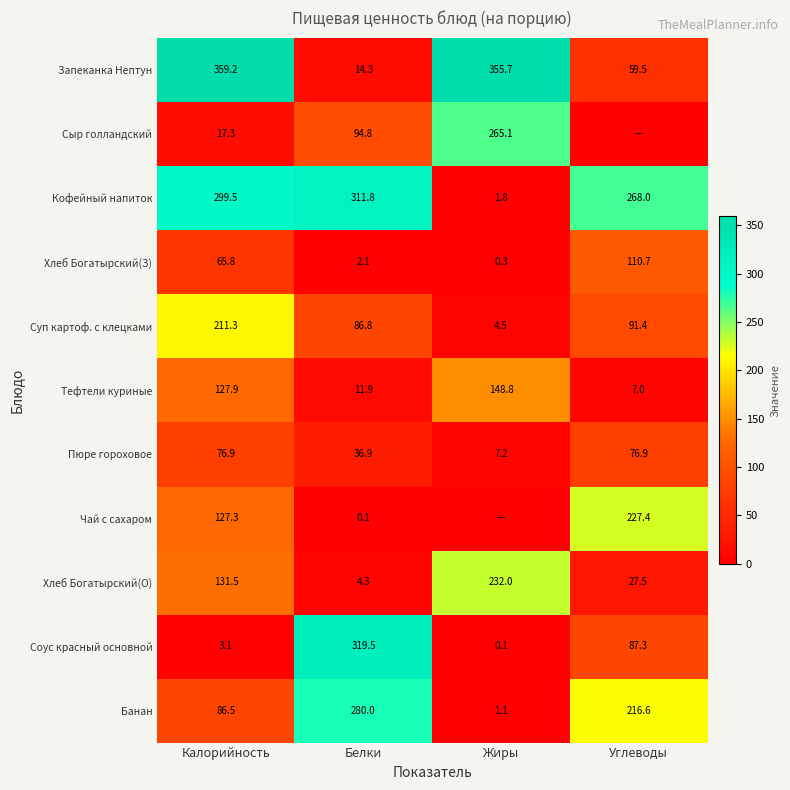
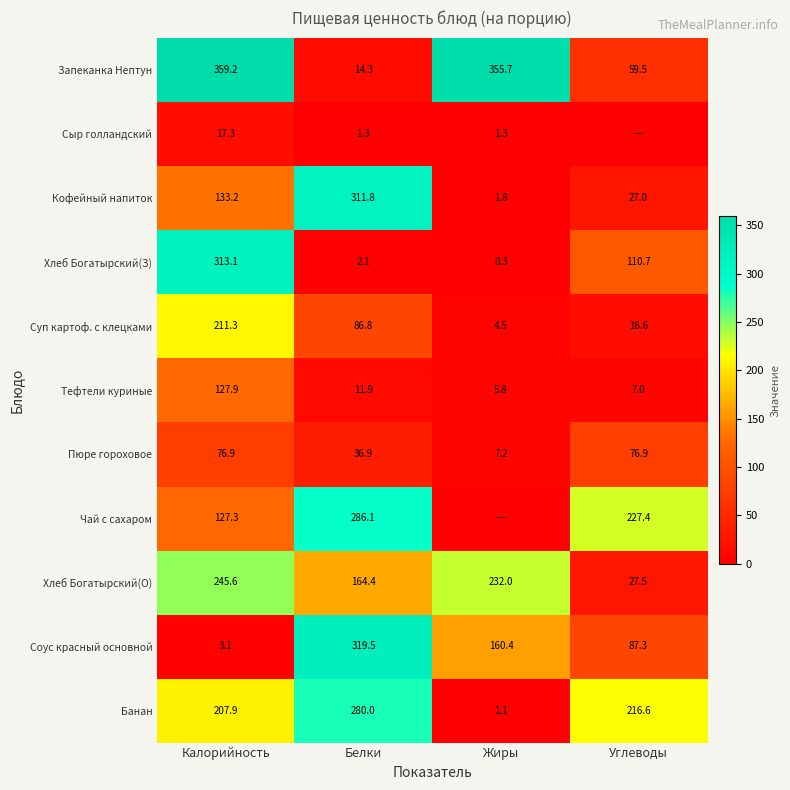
Сыр голландский, Белки: 94.8 -> 1.3
Сыр голландский, Жиры: 265.1 -> 1.3
Кофейный напиток, Калорийность: 299.5 -> 133.2
Кофейный напиток, Углеводы: 268.0 -> 27.0
Хлеб Богатырский(З), Калорийность: 65.8 -> 313.1
Суп картоф. с клецками, Углеводы: 91.4 -> 16.6
Тефтели куриные, Жиры: 148.8 -> 5.8
Чай с сахаром, Белки: 0.1 -> 286.1
Хлеб Богатырский(О), Калорийность: 131.5 -> 245.6
Хлеб Богатырский(О), Белки: 4.3 -> 164.4
Соус красный основной, Жиры: 0.1 -> 160.4
Банан, Калорийность: 86.5 -> 207.9
